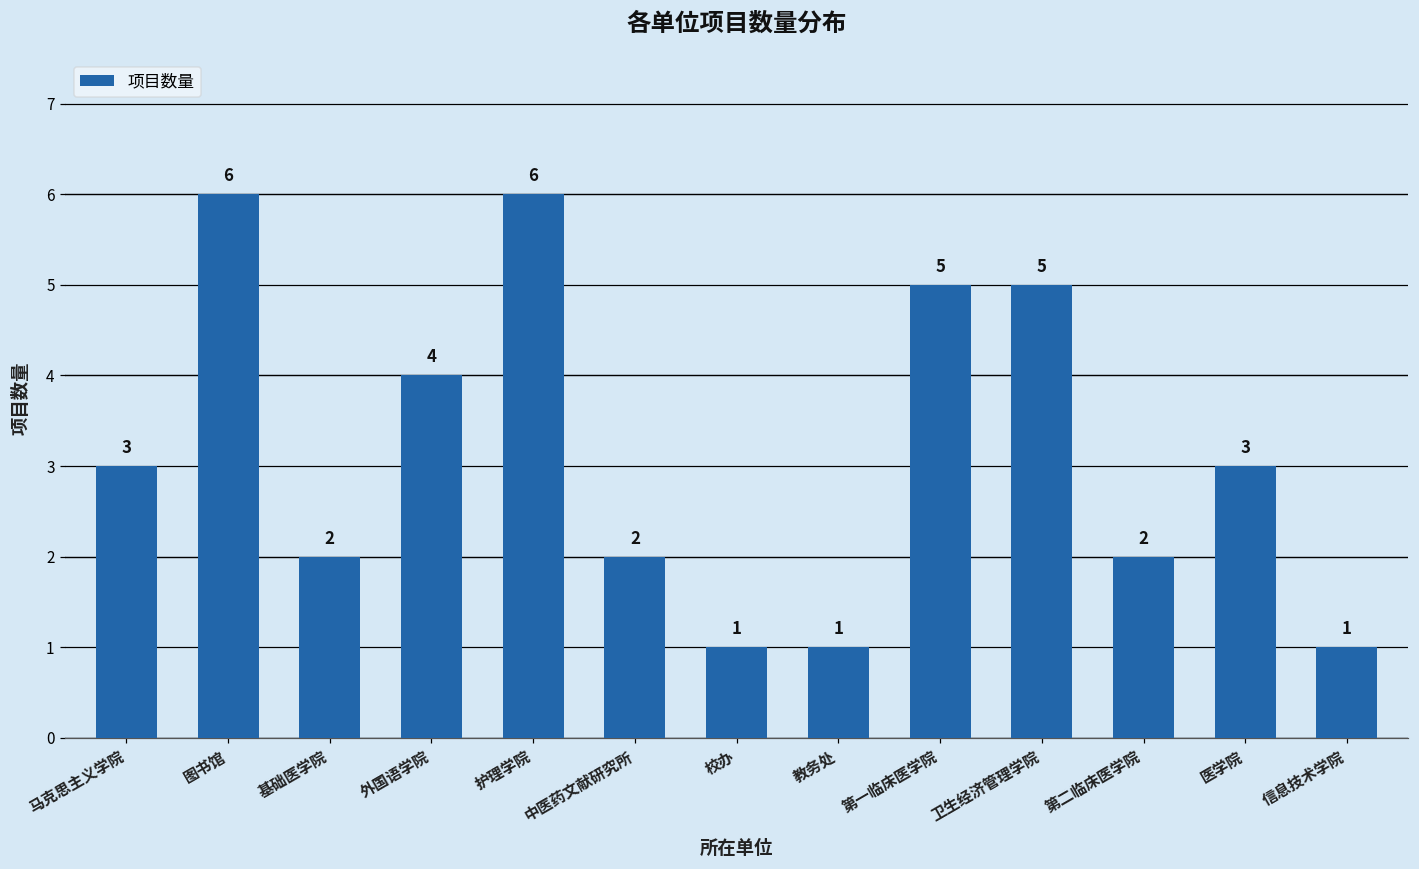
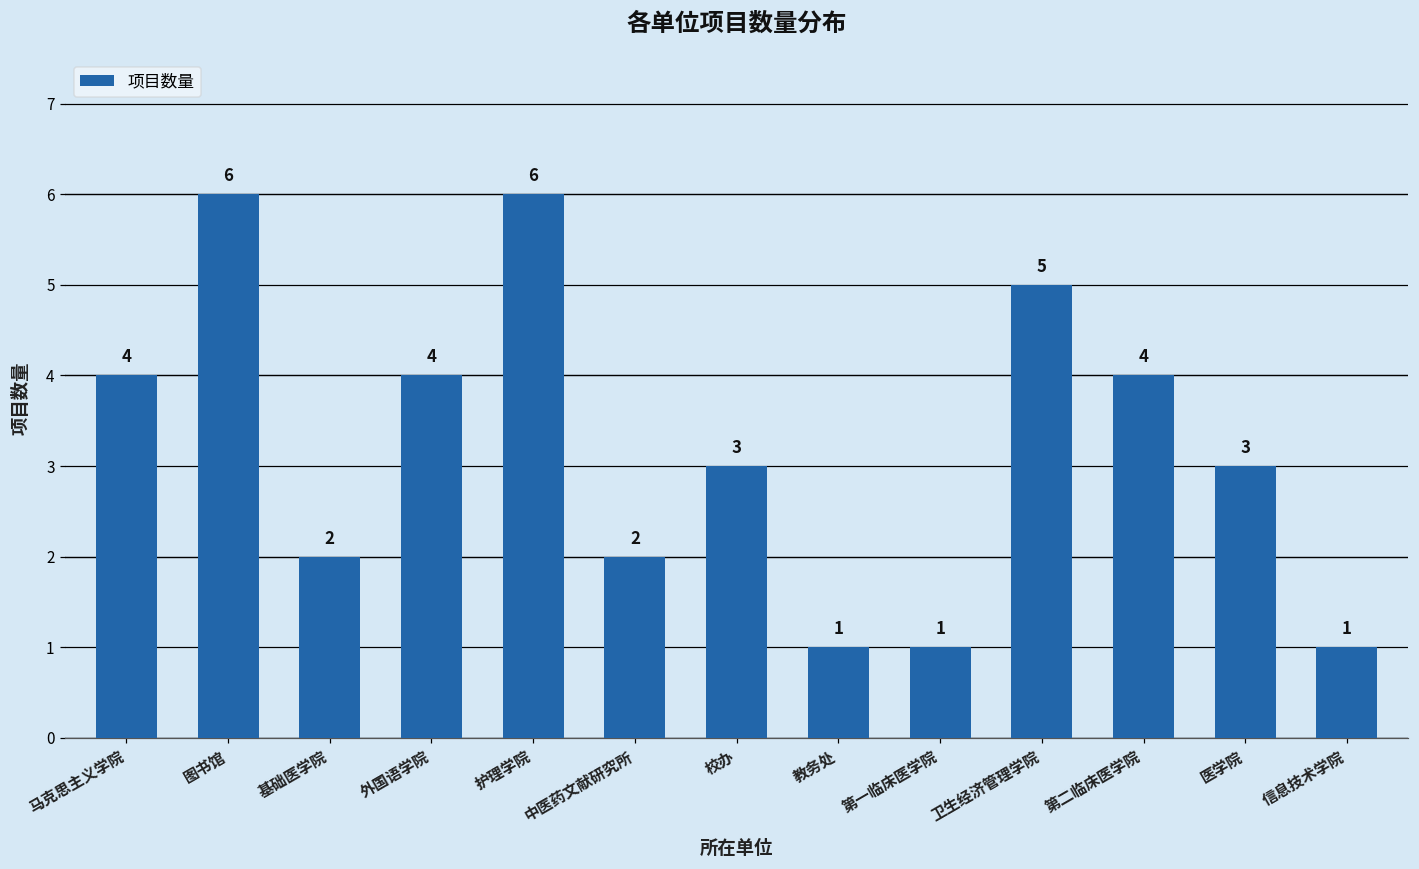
马克思主义学院: 3 -> 4
校办: 1 -> 3
第一临床医学院: 5 -> 1
第二临床医学院: 2 -> 4
